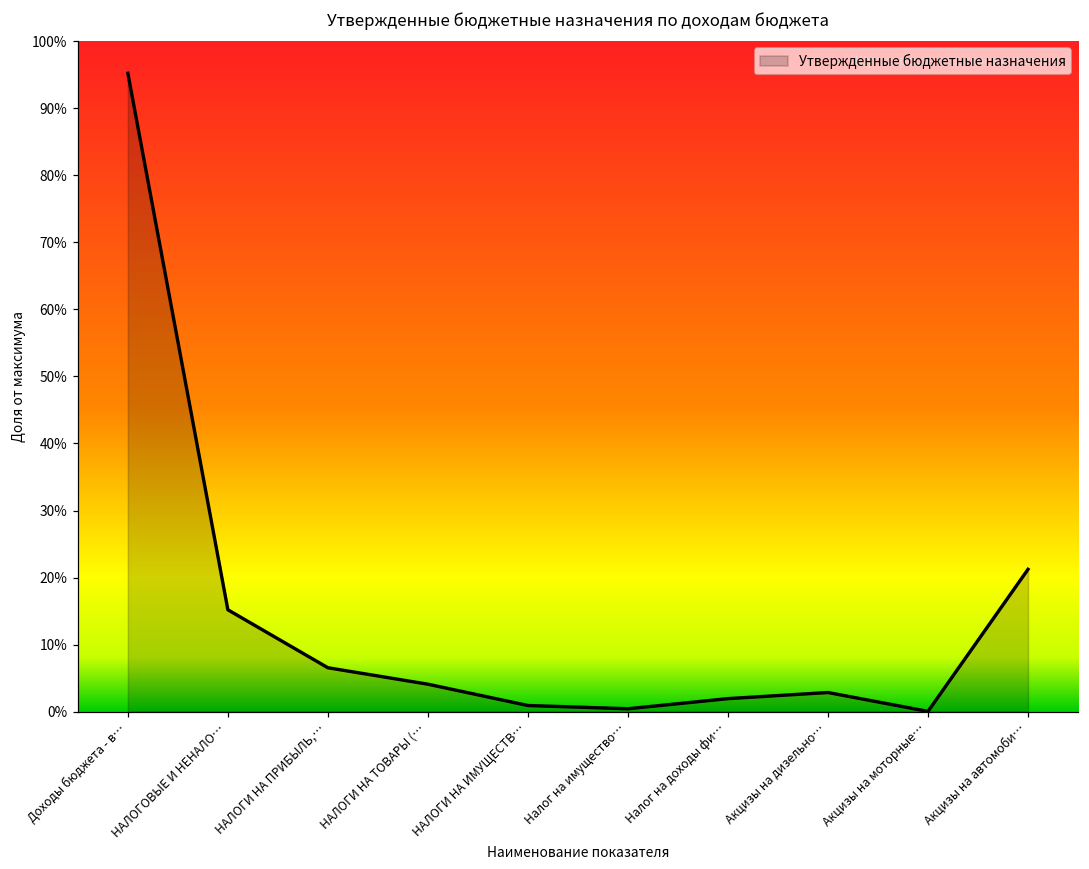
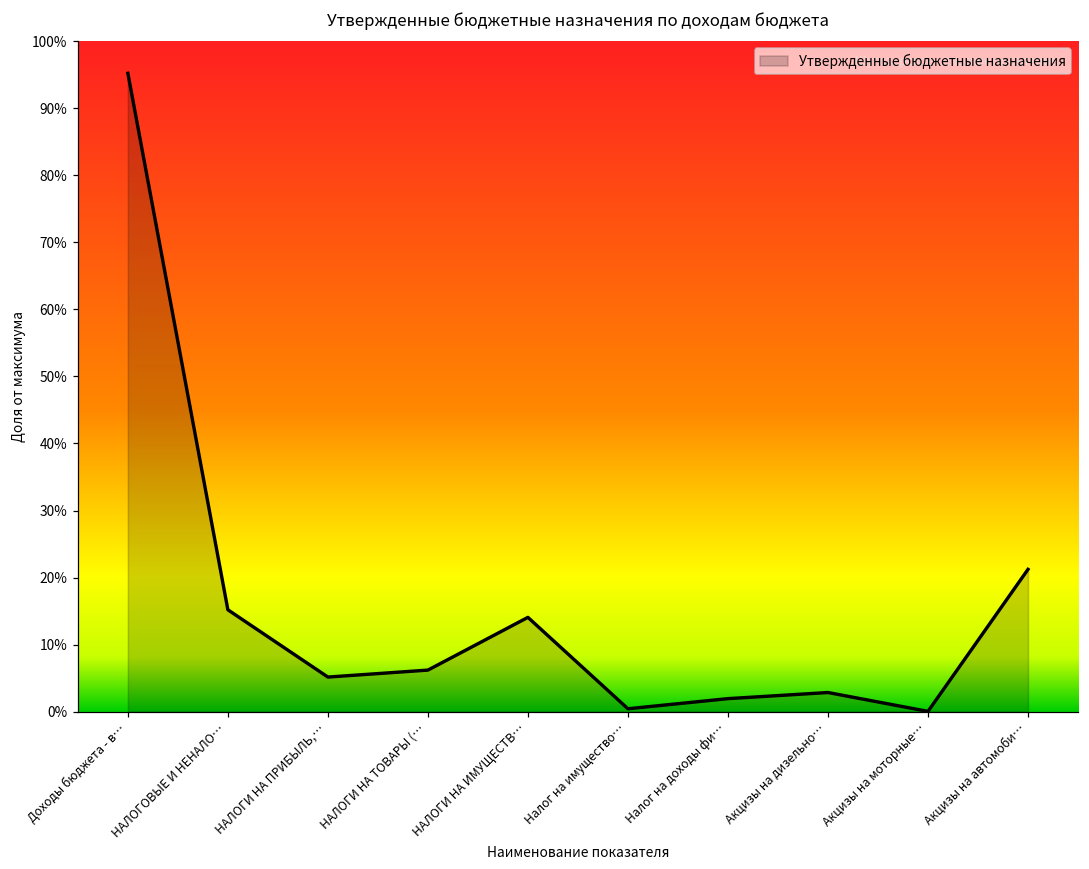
НАЛОГИ НА ПРИБЫЛЬ,…: 7% -> 5%
НАЛОГИ НА ТОВАРЫ (…: 4% -> 6%
НАЛОГИ НА ИМУЩЕСТВ…: 1% -> 14%
